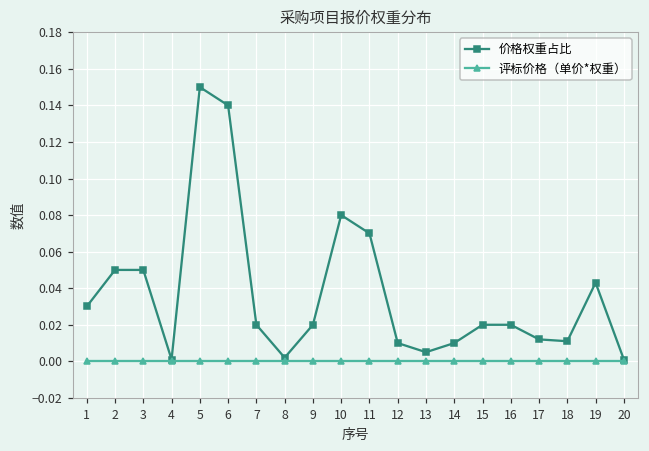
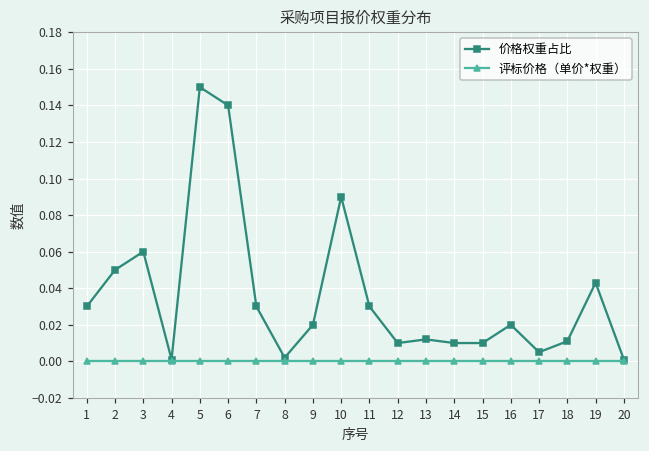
价格权重占比, 3: 0.05 -> 0.06
价格权重占比, 7: 0.02 -> 0.03
价格权重占比, 10: 0.08 -> 0.09
价格权重占比, 11: 0.07 -> 0.03
价格权重占比, 13: 0.005 -> 0.012
价格权重占比, 15: 0.02 -> 0.01
价格权重占比, 17: 0.012 -> 0.005
